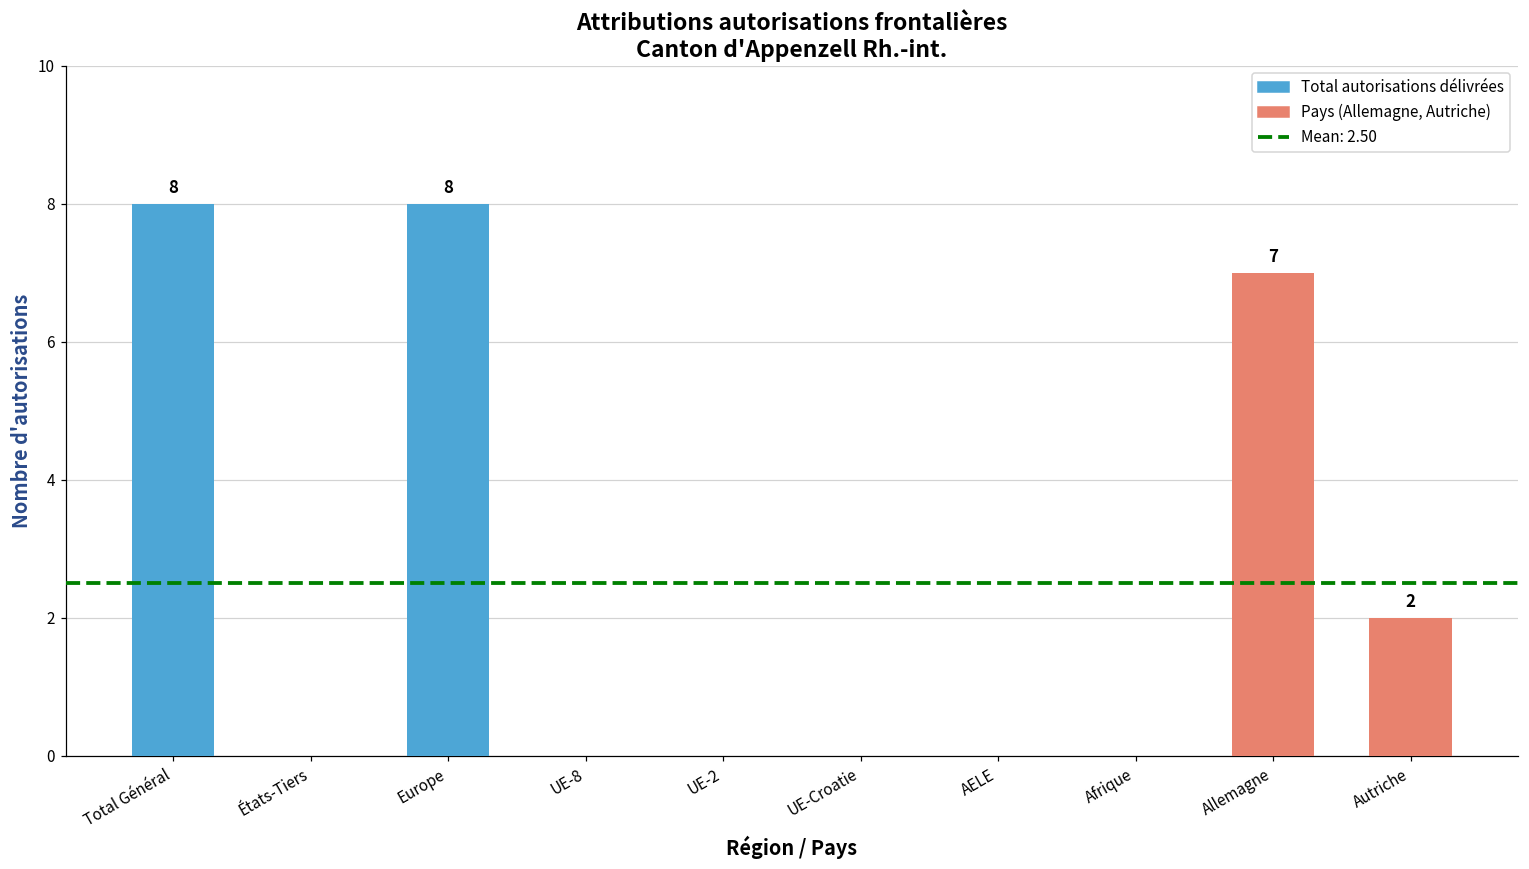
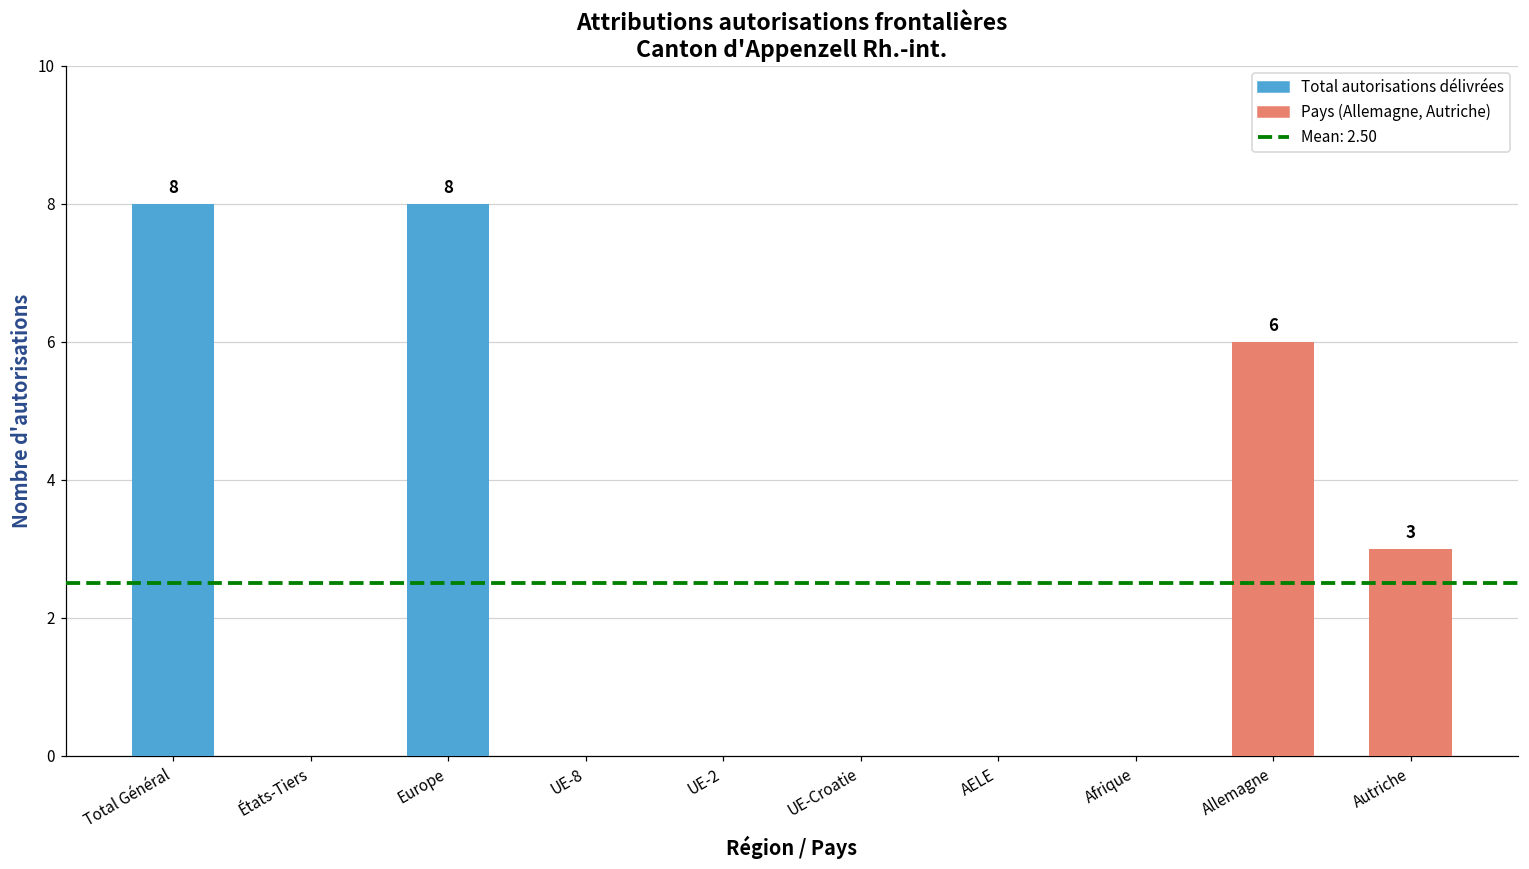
Allemagne: 7 -> 6
Autriche: 2 -> 3
